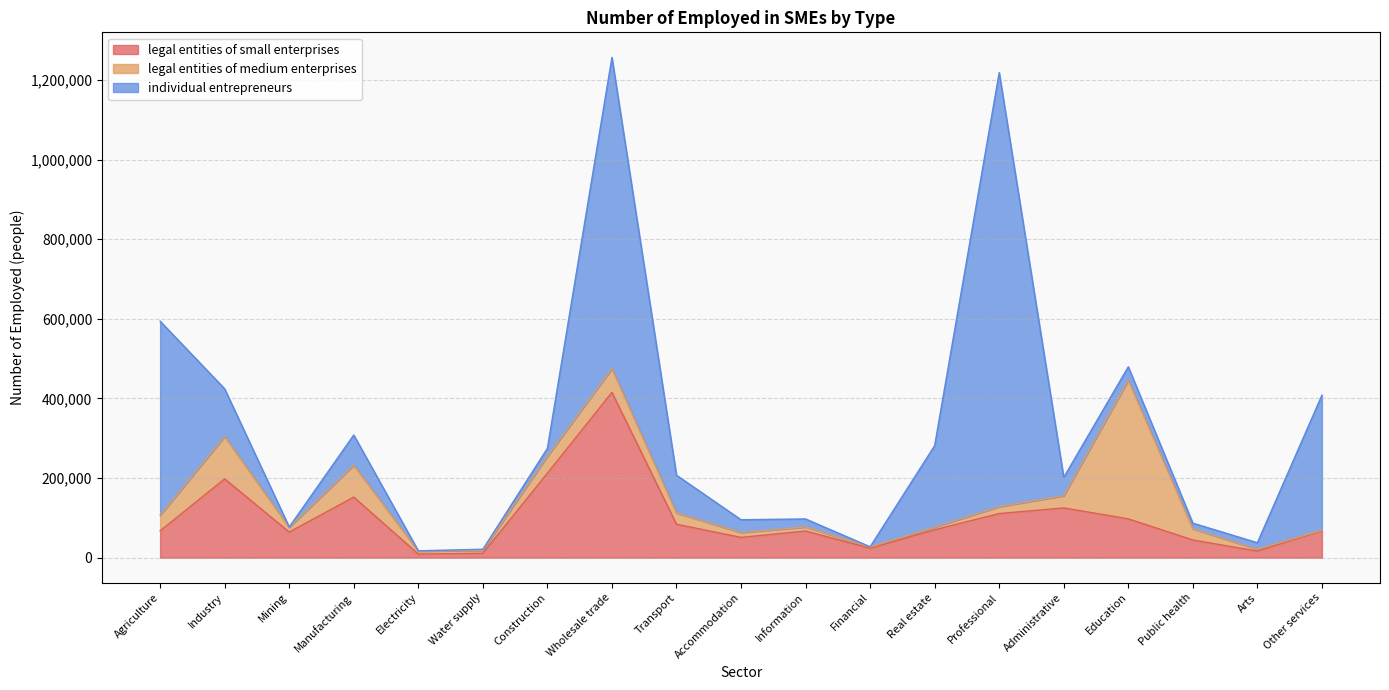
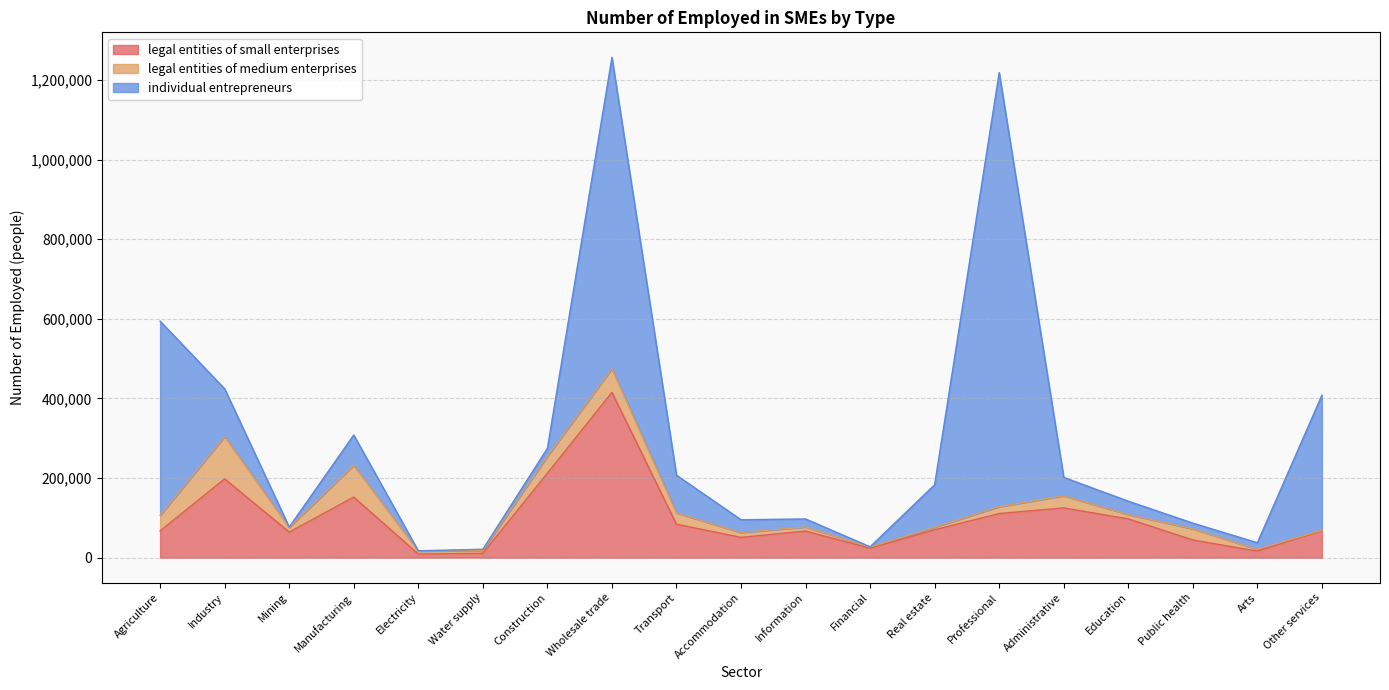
individual entrepreneurs, Real estate: 200,000 -> 110,000
legal entities of medium enterprises, Education: 350,000 -> 10,000
